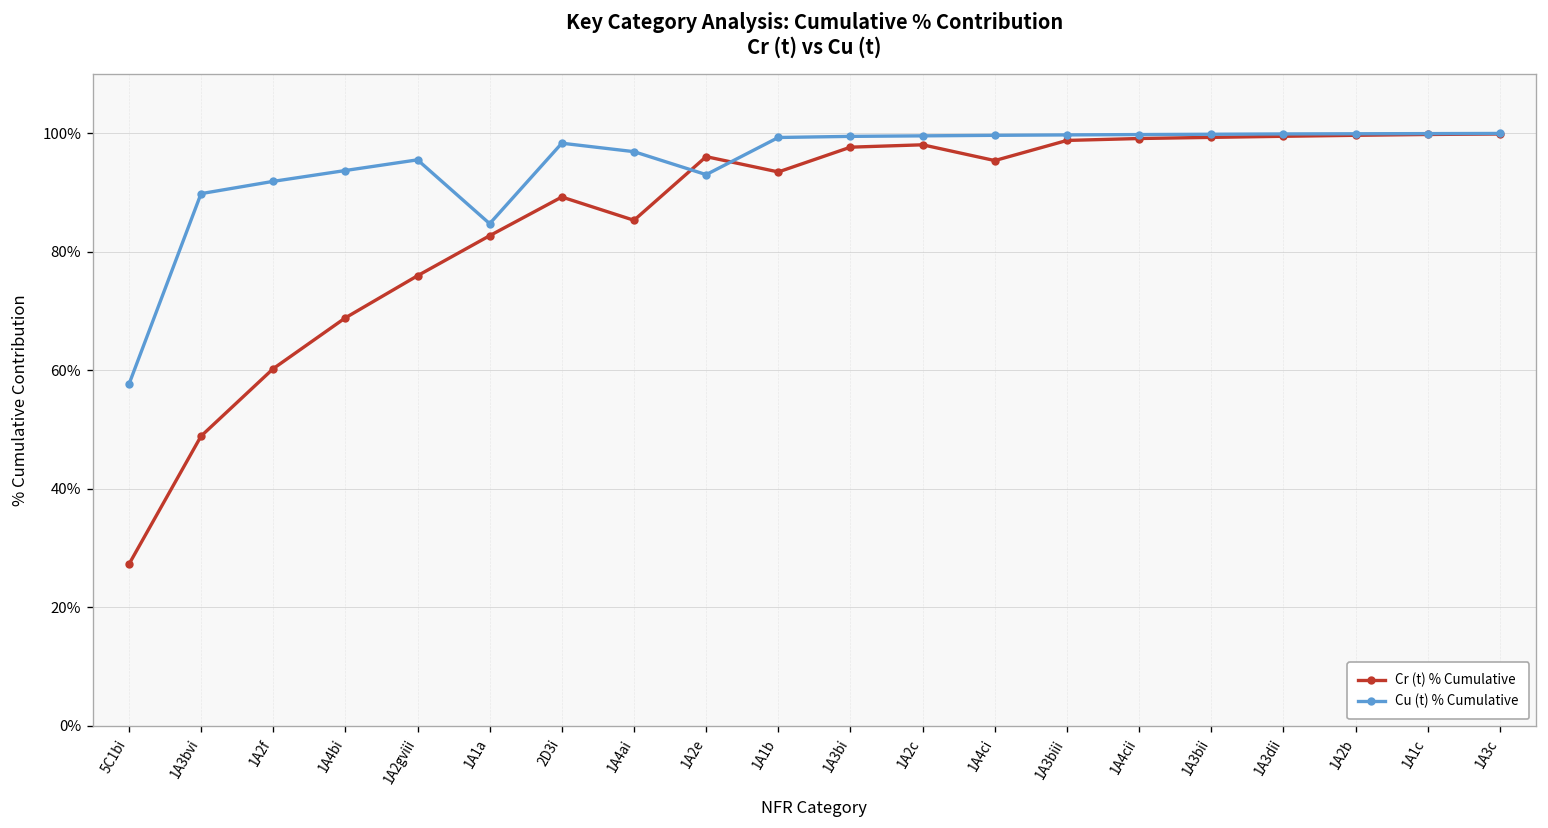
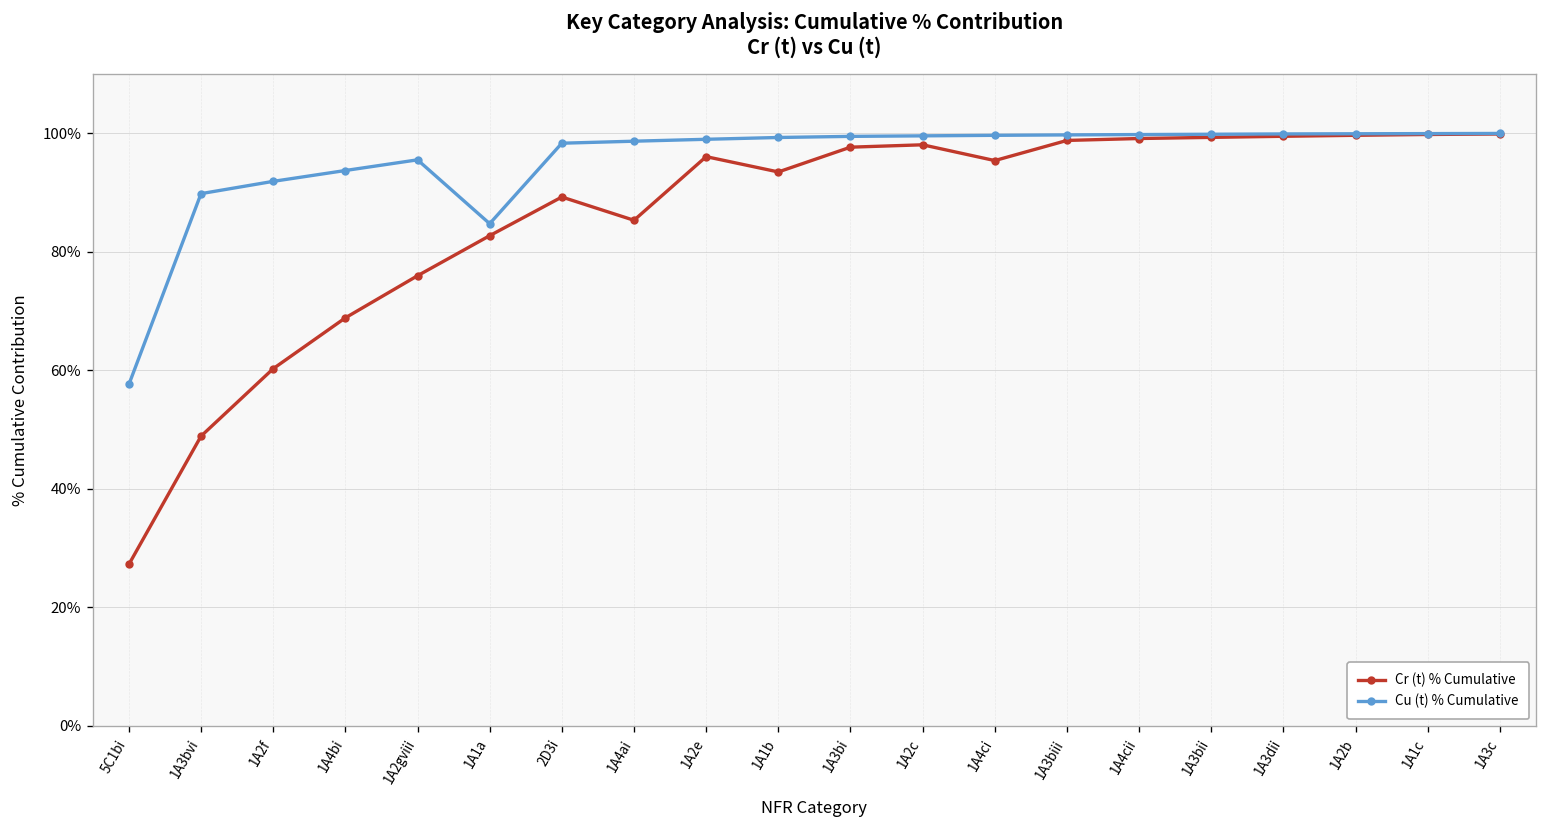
Cu (t) % Cumulative, 1A4ai: 97% -> 99%
Cu (t) % Cumulative, 1A2e: 93% -> 99%
